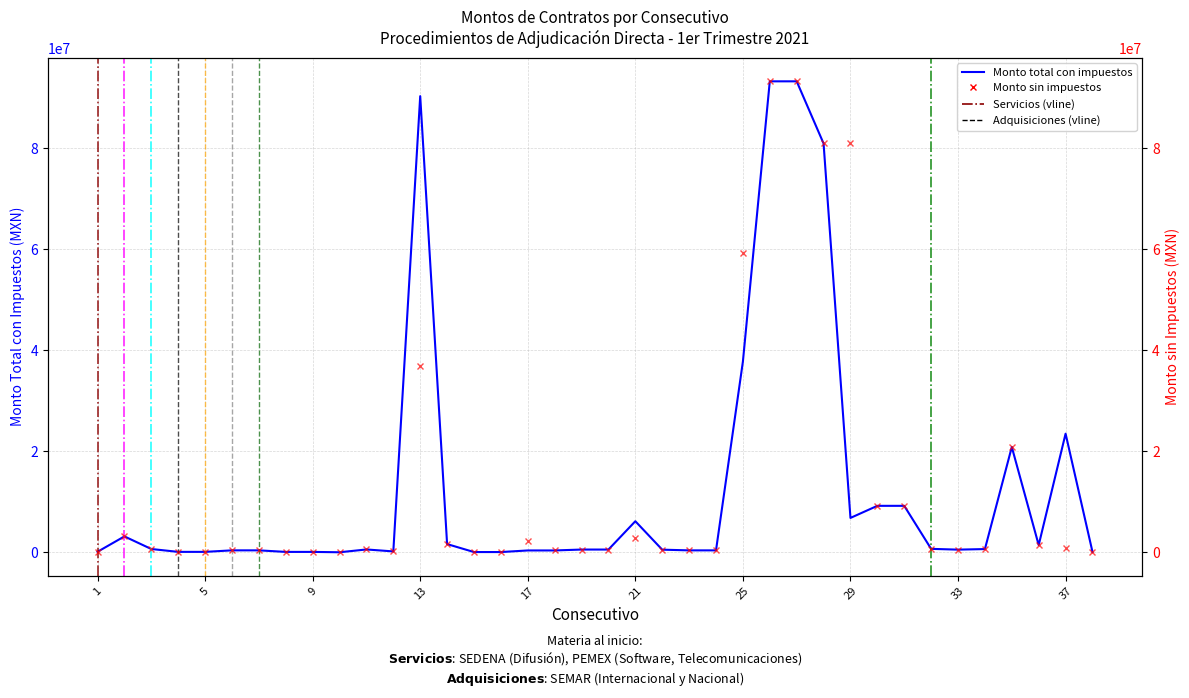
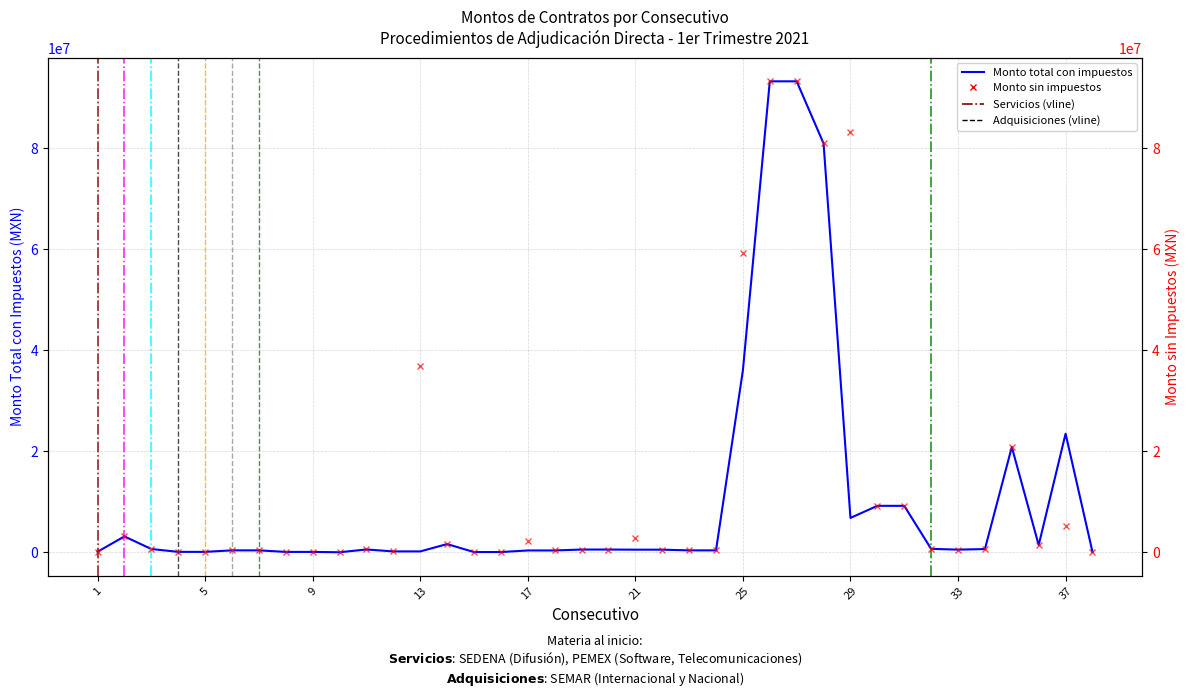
Monto total con impuestos, 13: 90000000 -> 0
Monto total con impuestos, 21: 6000000 -> 1000000
Monto total con impuestos, 25: 38000000 -> 36000000
Monto sin impuestos, 29: 81000000 -> 83000000
Monto sin impuestos, 37: 1000000 -> 5000000
